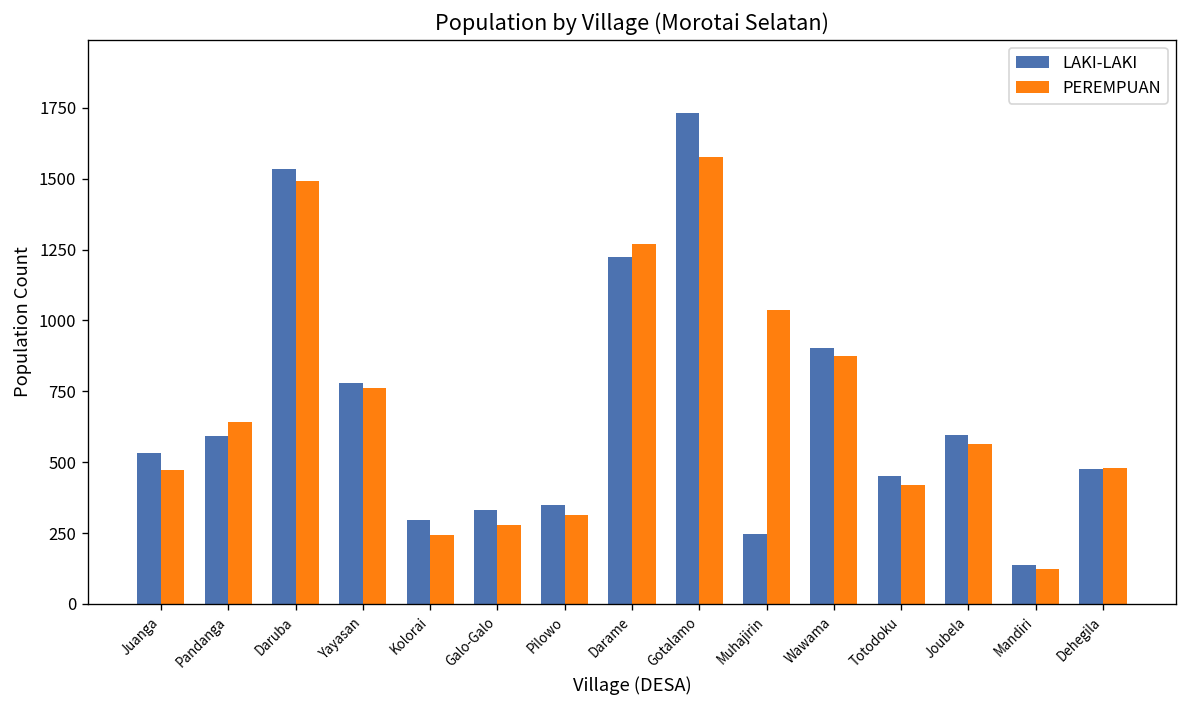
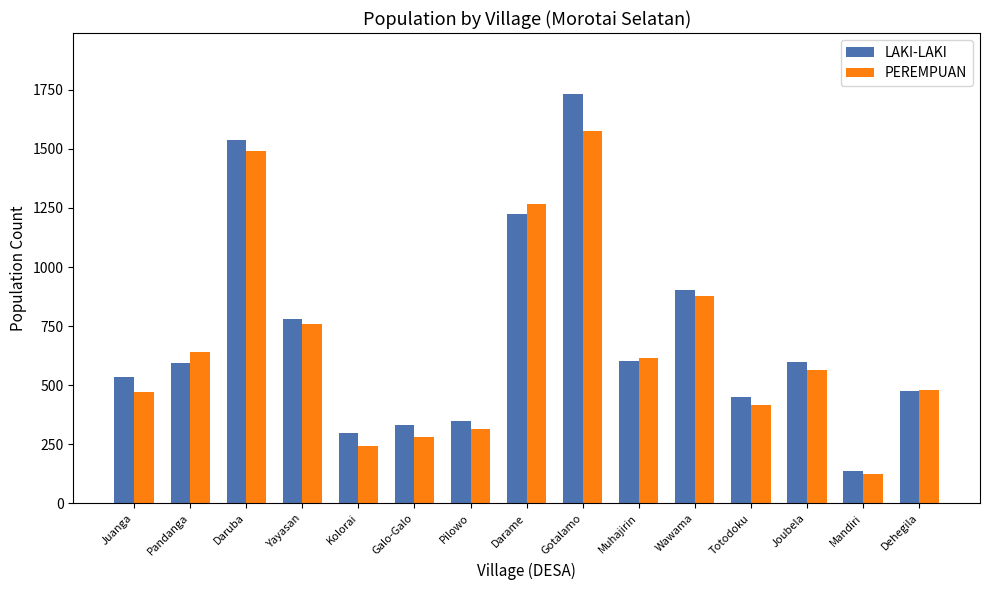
LAKI-LAKI, Muhajirin: 250 -> 600
PEREMPUAN, Muhajirin: 1040 -> 620
